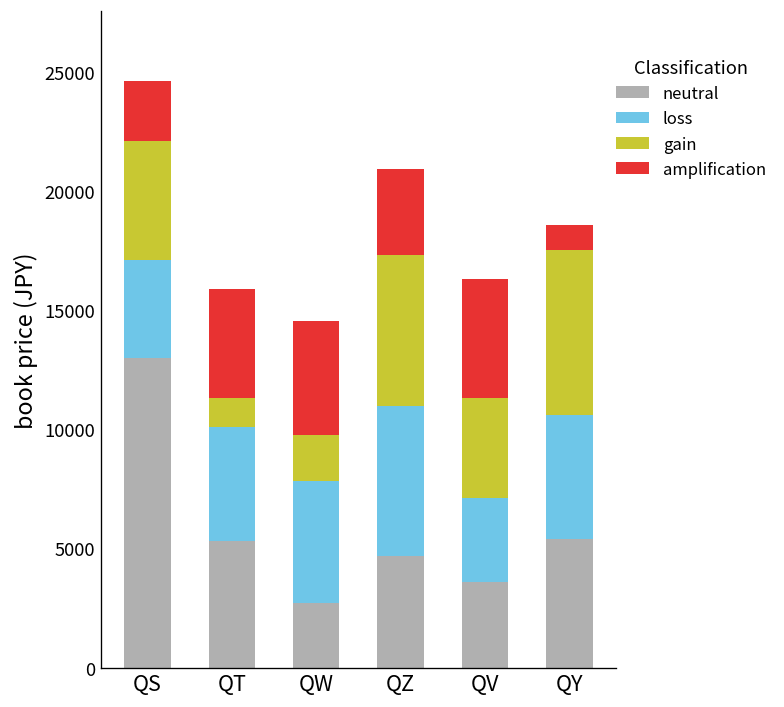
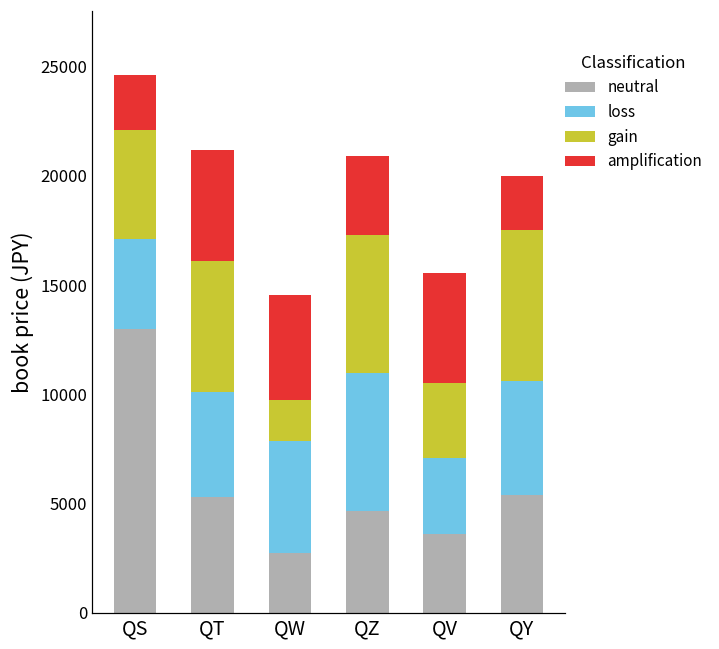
gain, QT: 1200 -> 6000
amplification, QT: 4600 -> 5100
gain, QV: 4200 -> 3400
amplification, QY: 1100 -> 2500
